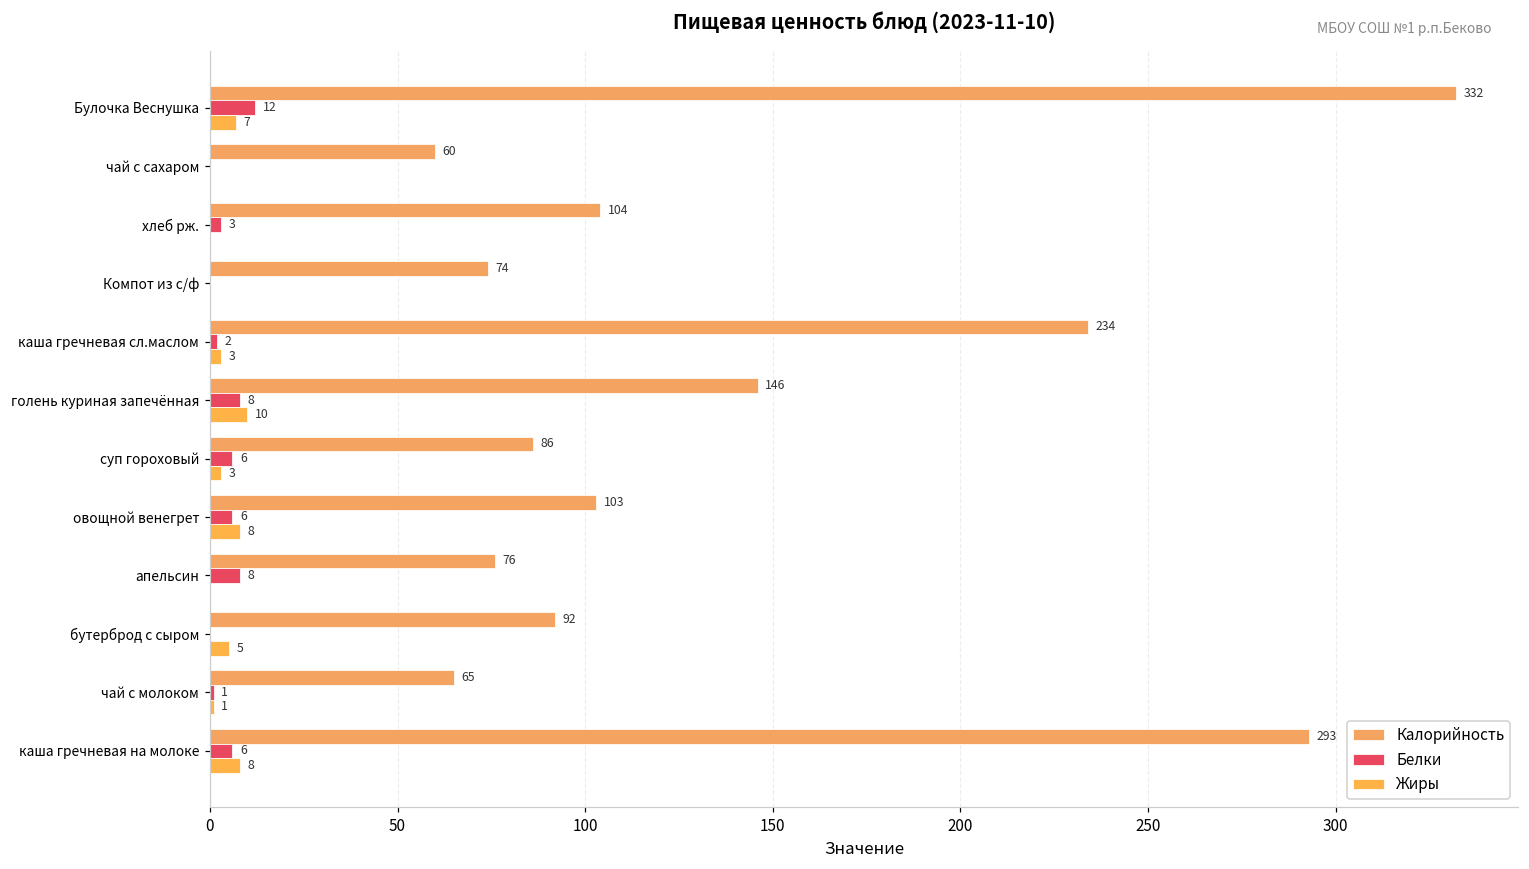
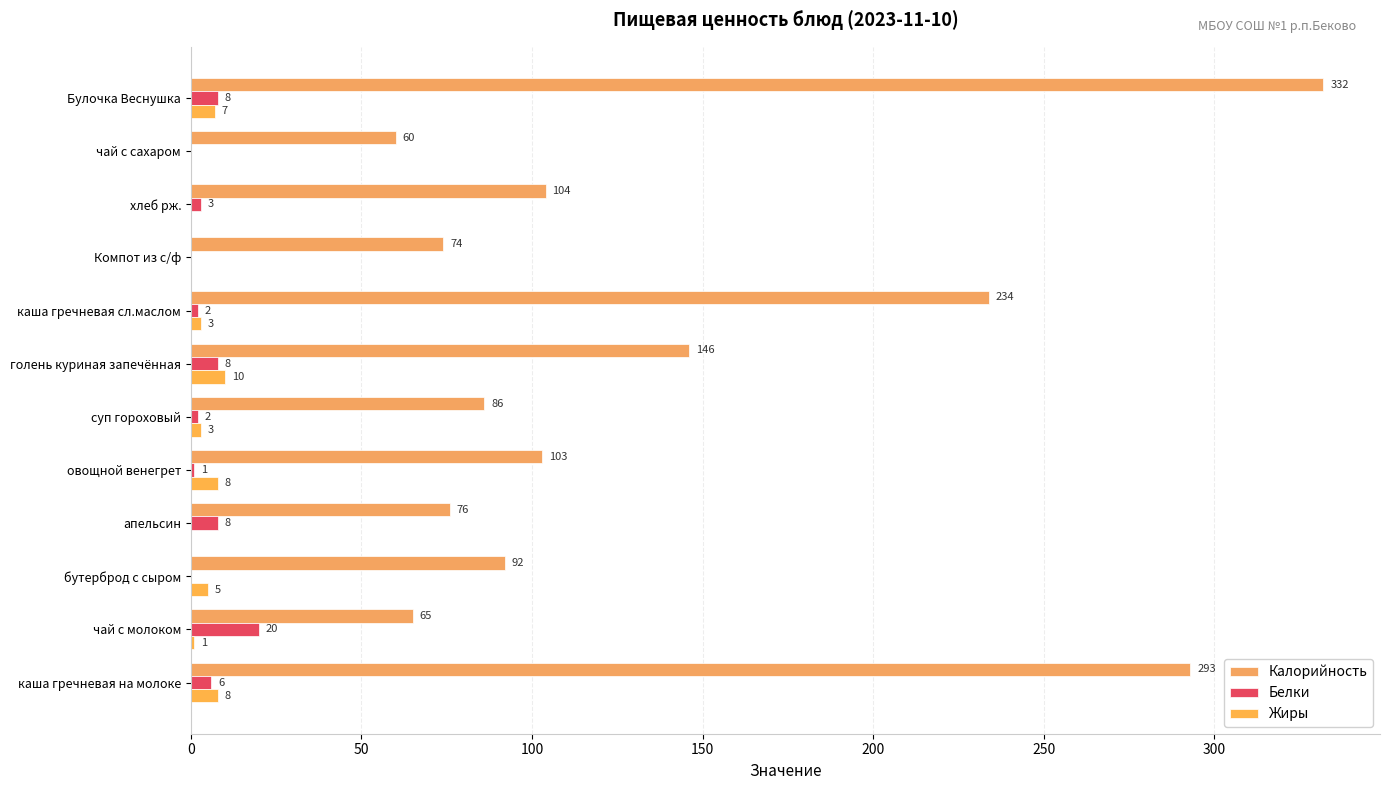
Белки, Булочка Веснушка: 12 -> 8
Белки, суп гороховый: 6 -> 2
Белки, овощной венегрет: 6 -> 1
Белки, чай с молоком: 1 -> 20
